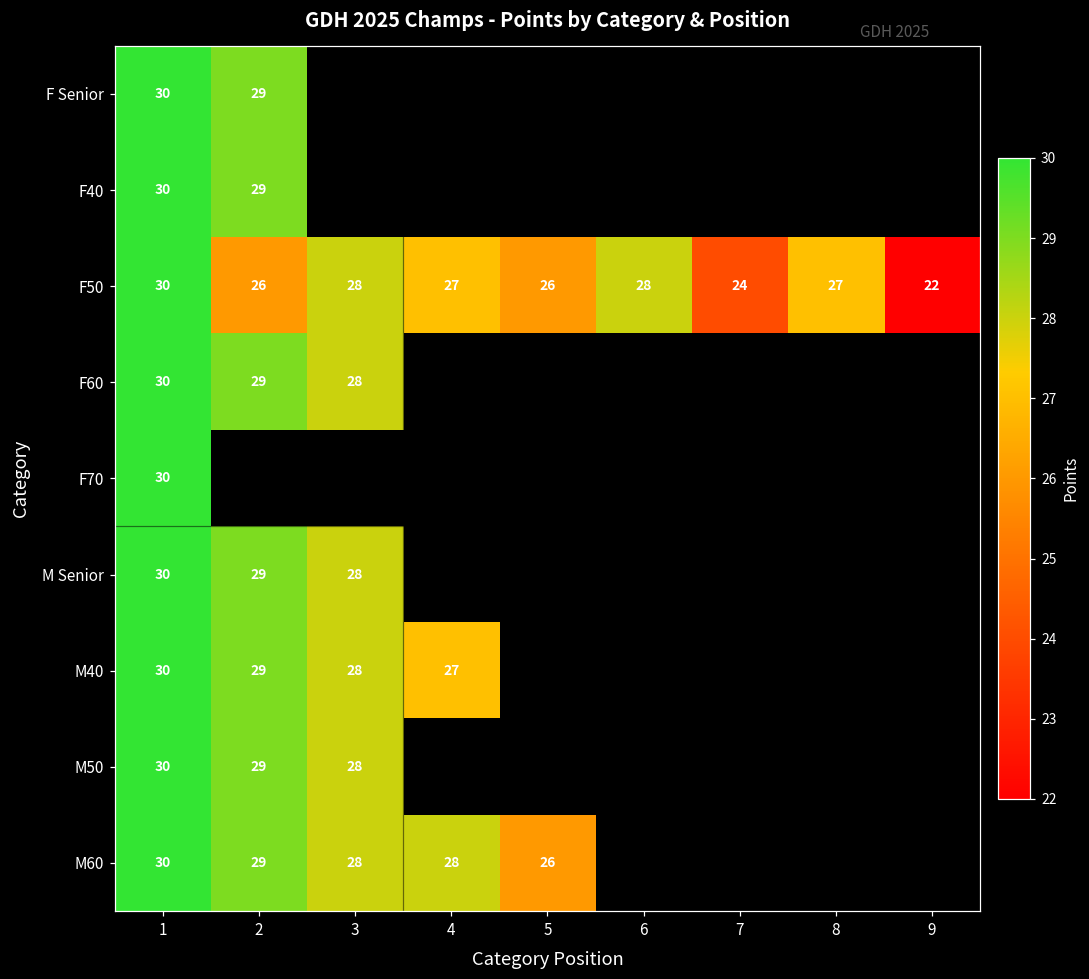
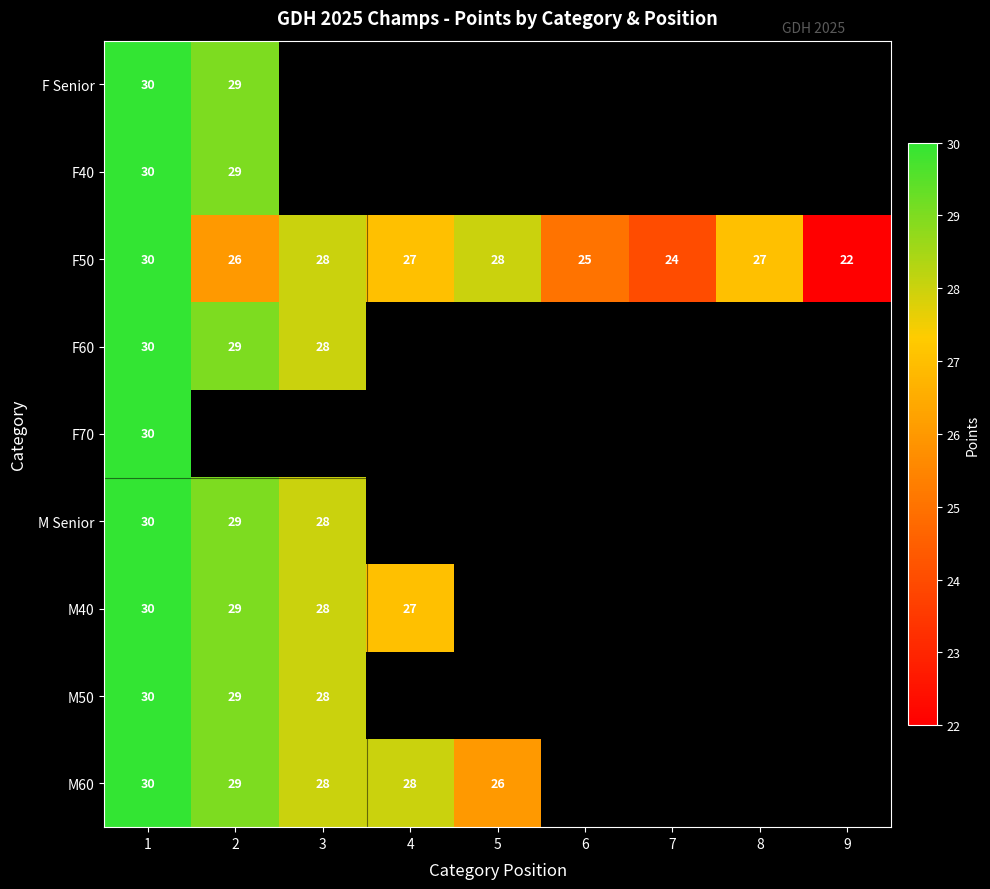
F50, 5: 26 -> 28
F50, 6: 28 -> 25
